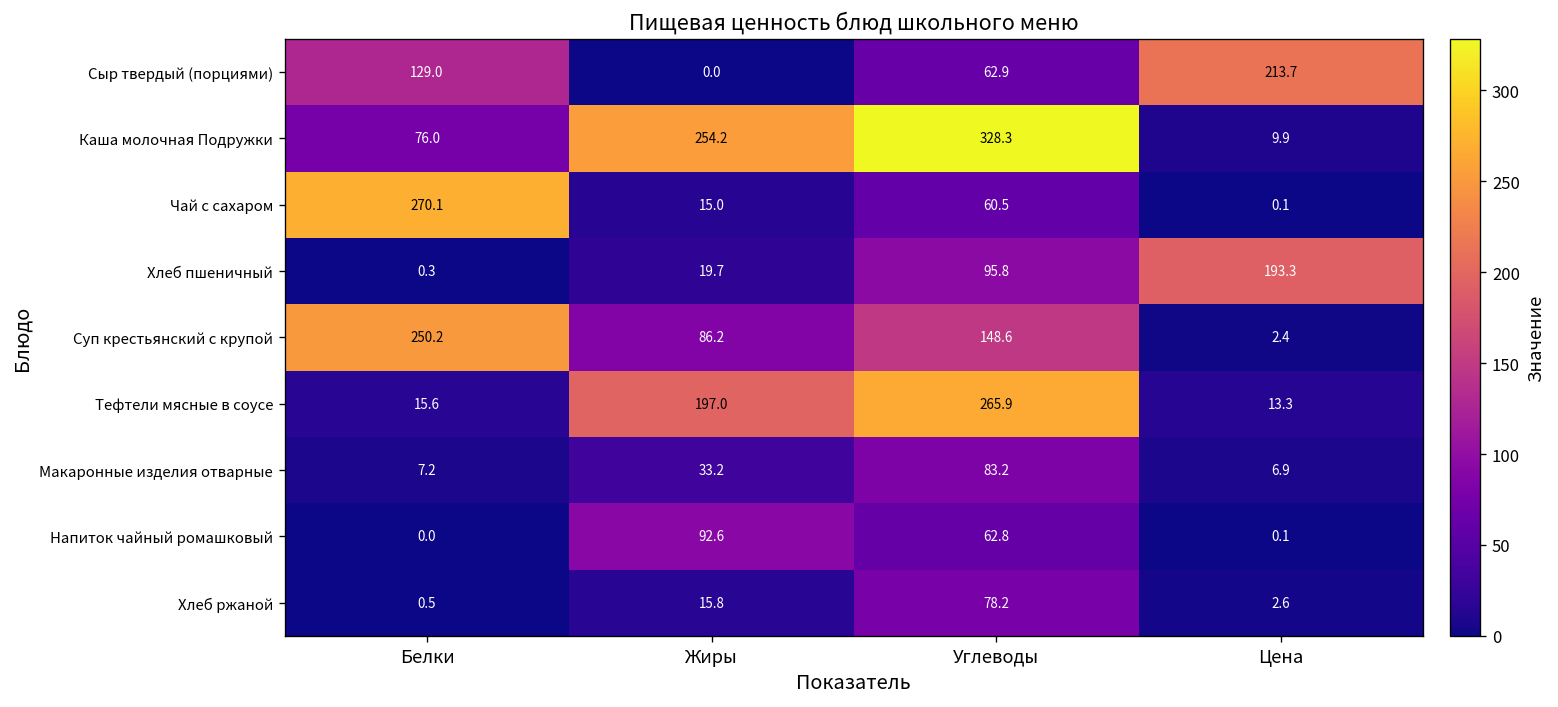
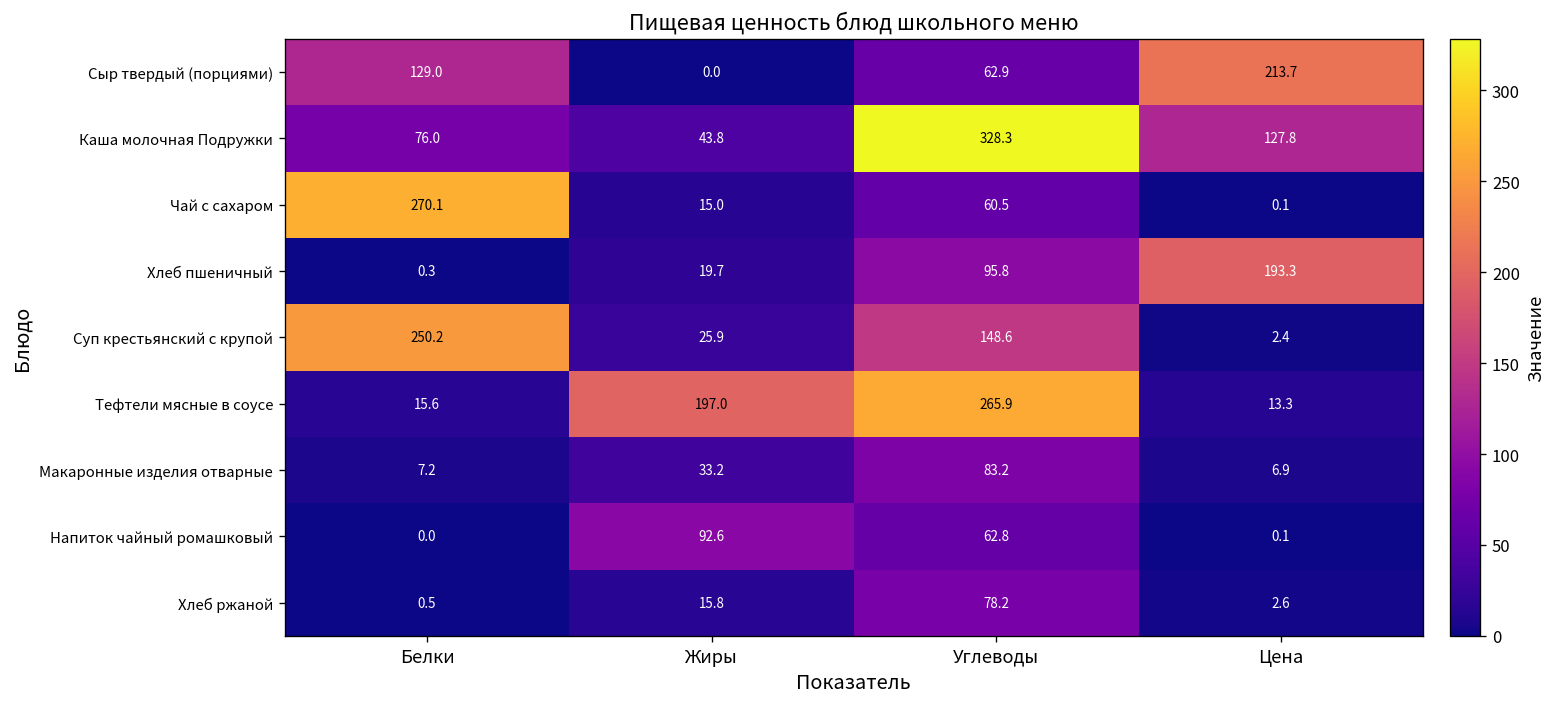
Каша молочная Подружки, Жиры: 254.2 -> 43.8
Каша молочная Подружки, Цена: 9.9 -> 127.8
Суп крестьянский с крупой, Жиры: 86.2 -> 25.9
